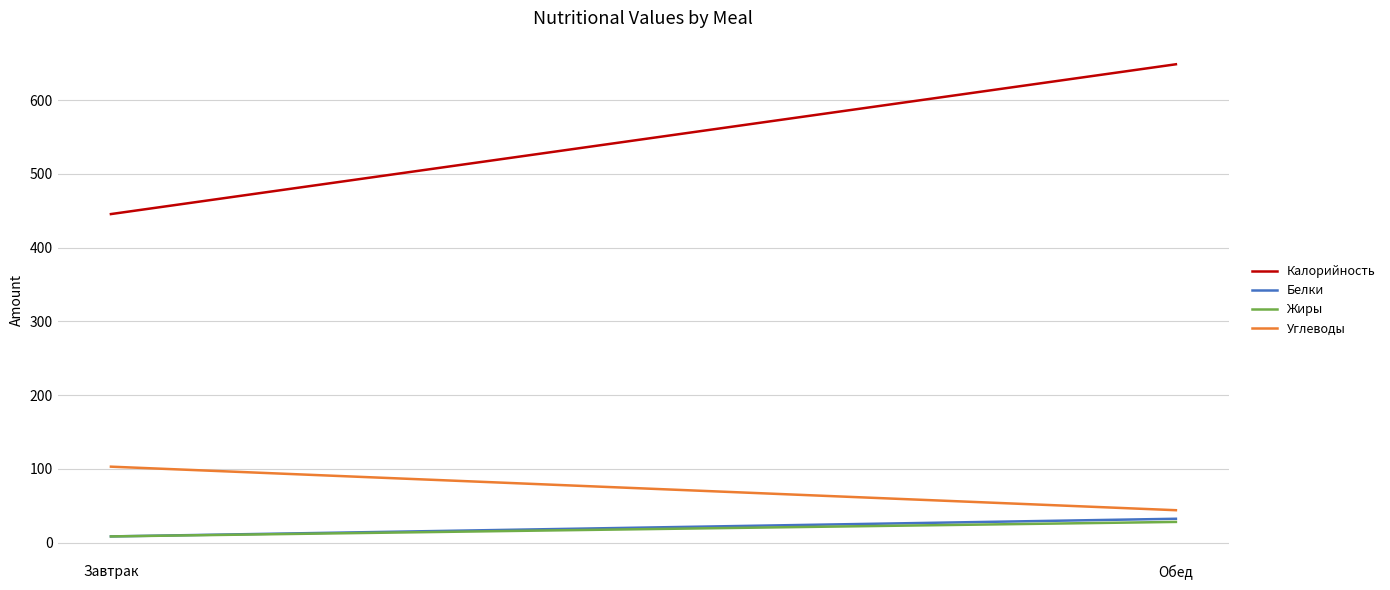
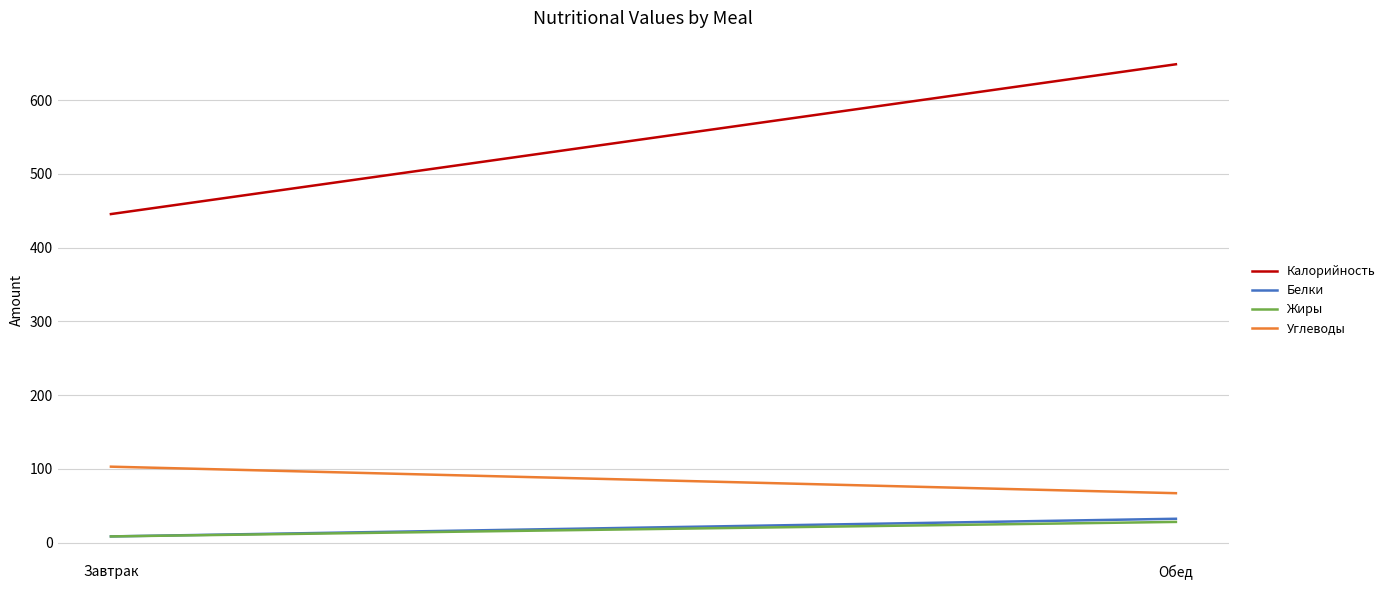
Углеводы, Обед: 40 -> 70
